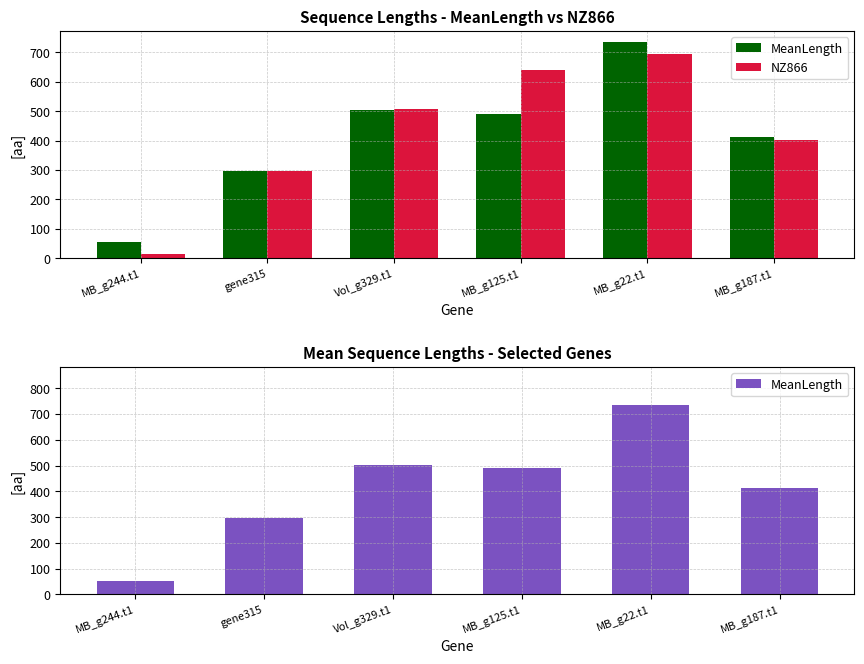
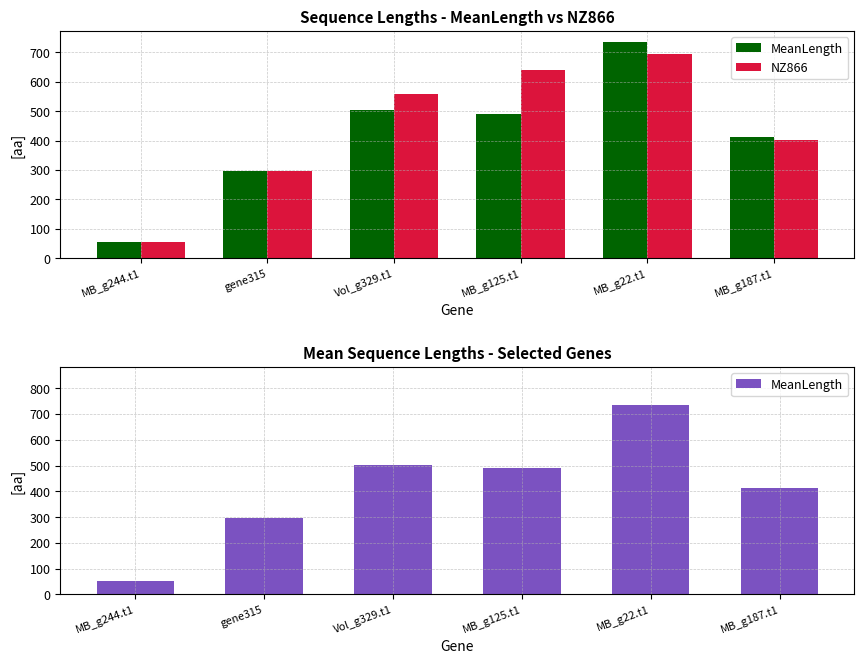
Sequence Lengths - MeanLength vs NZ866, NZ866, MB_g244.t1: 20 -> 50
Sequence Lengths - MeanLength vs NZ866, NZ866, Vol_g329.t1: 510 -> 560
